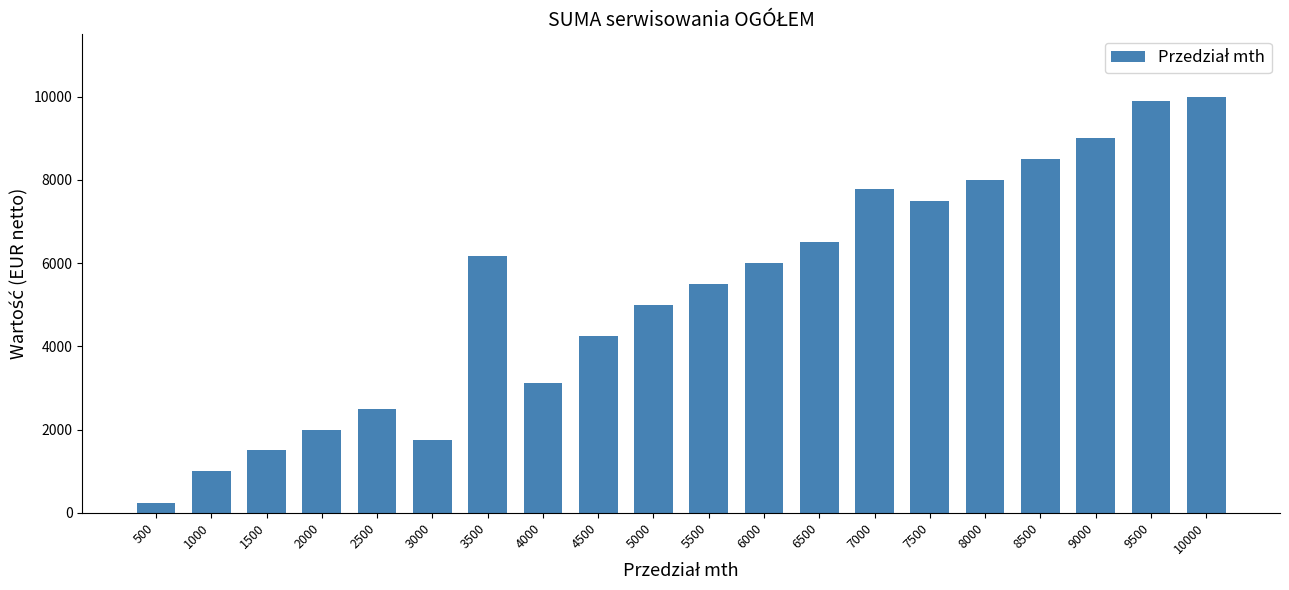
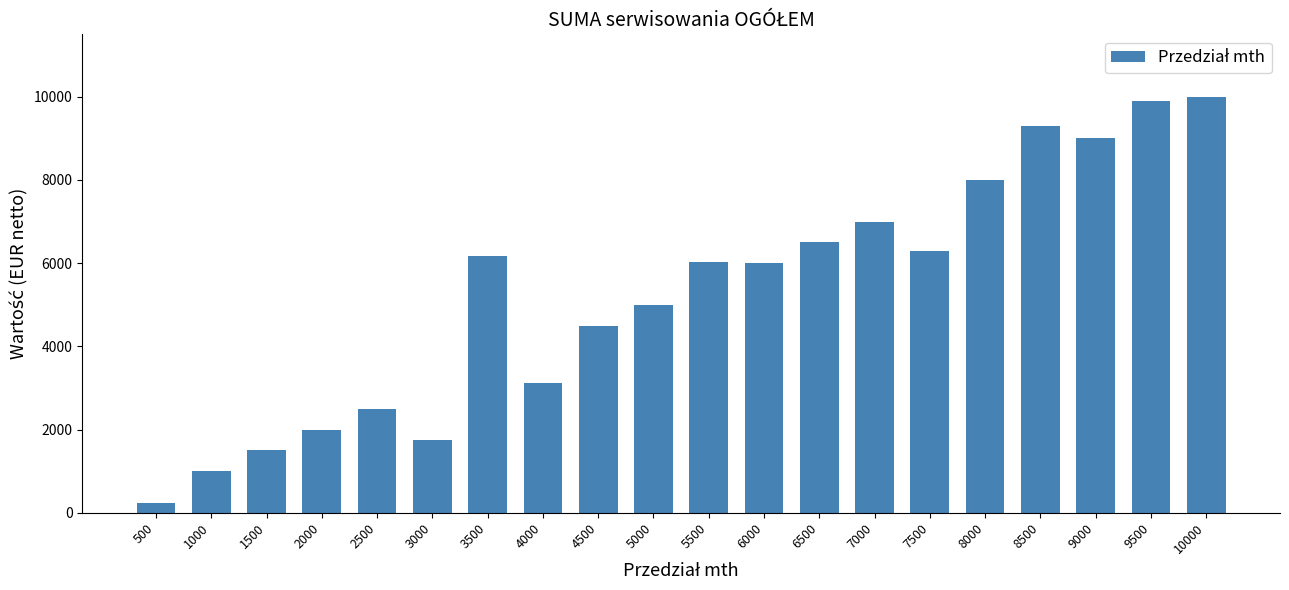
4500: 4200 -> 4500
5500: 5500 -> 6000
7000: 7800 -> 7000
7500: 7500 -> 6300
8500: 8500 -> 9300
